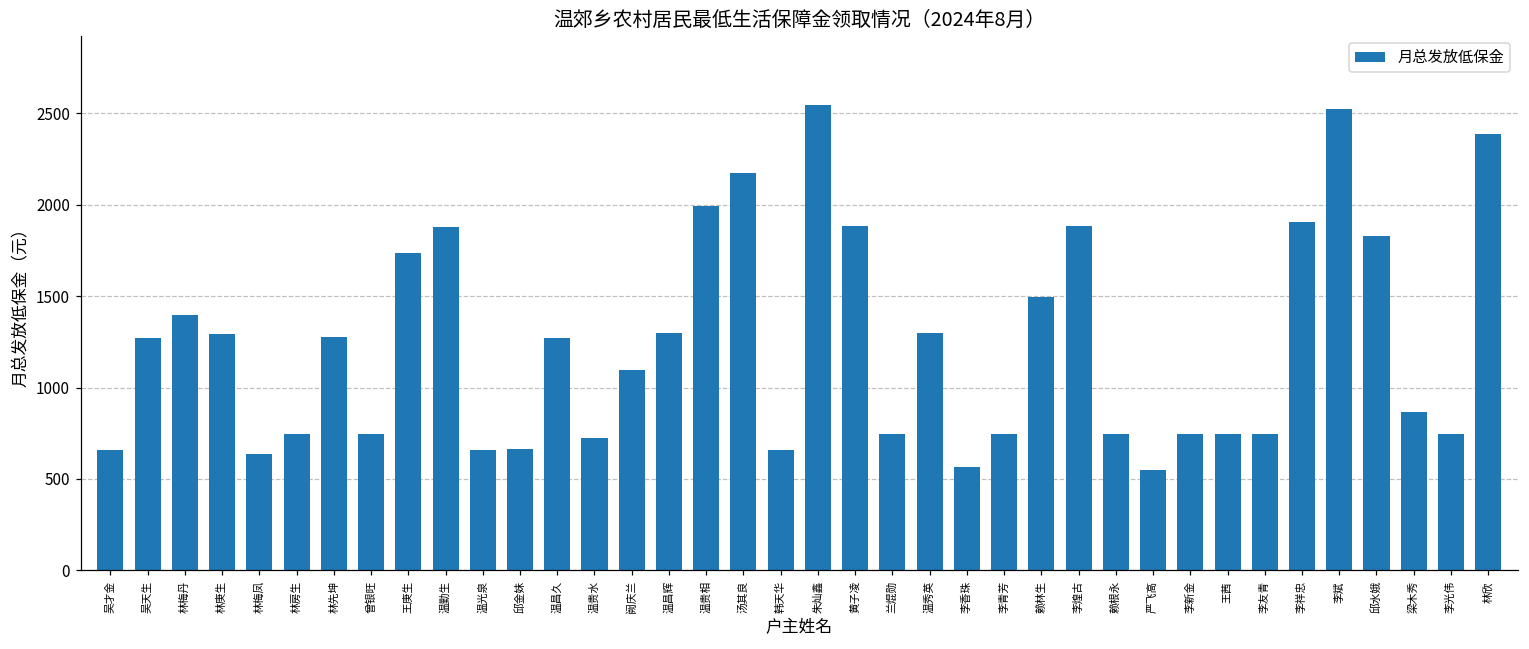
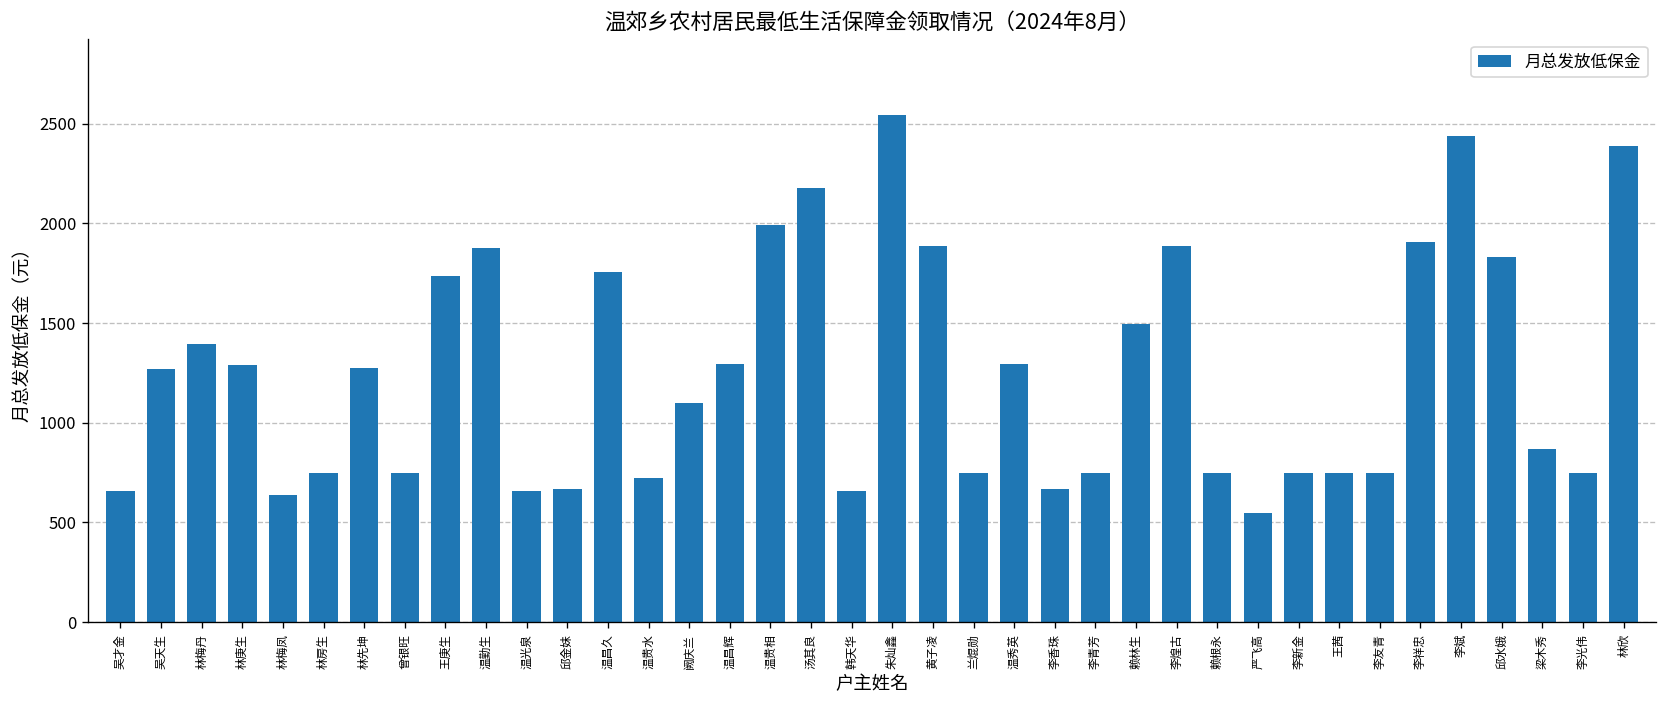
温昌久: 1270 -> 1760
李香珠: 560 -> 670
李斌: 2520 -> 2440
